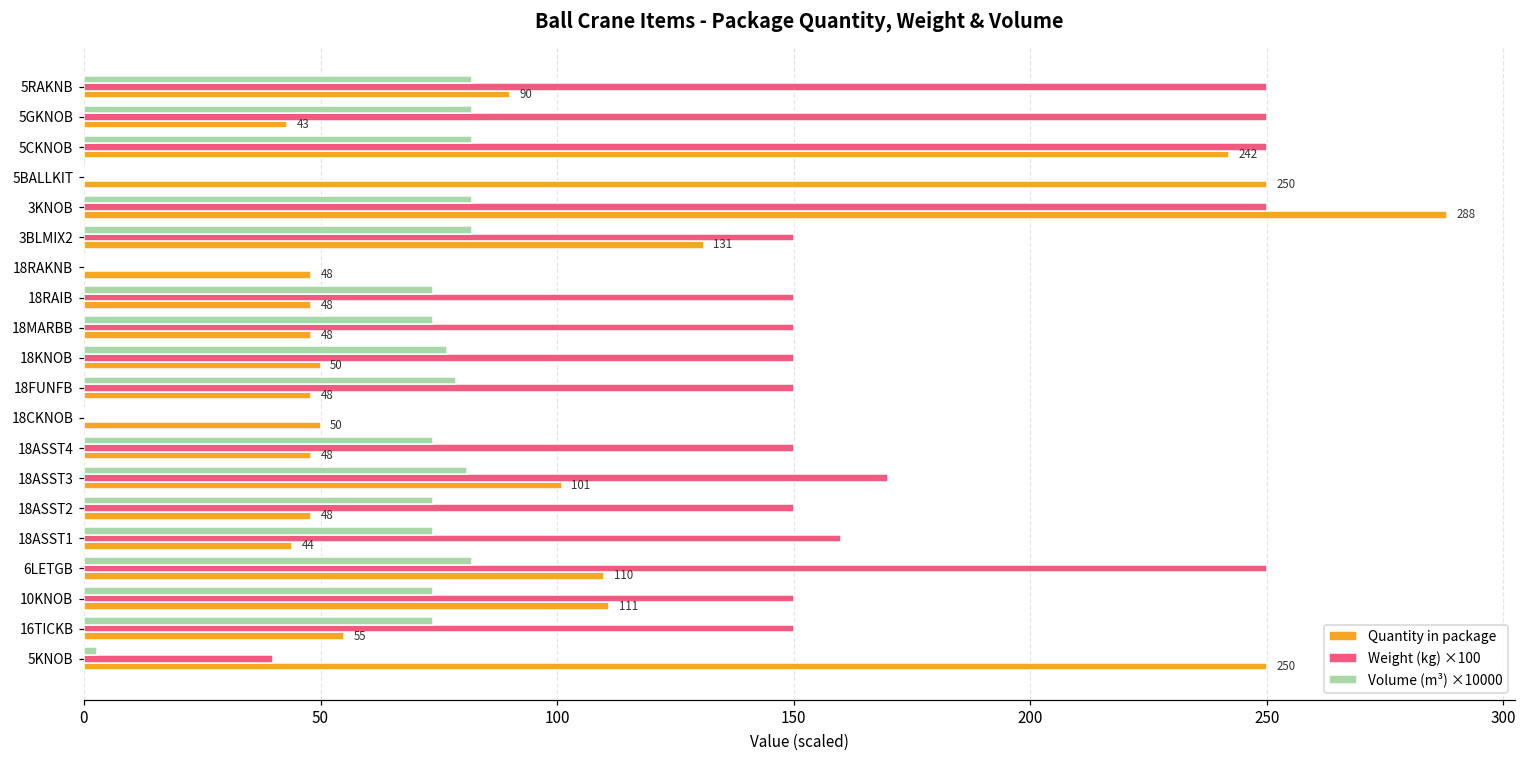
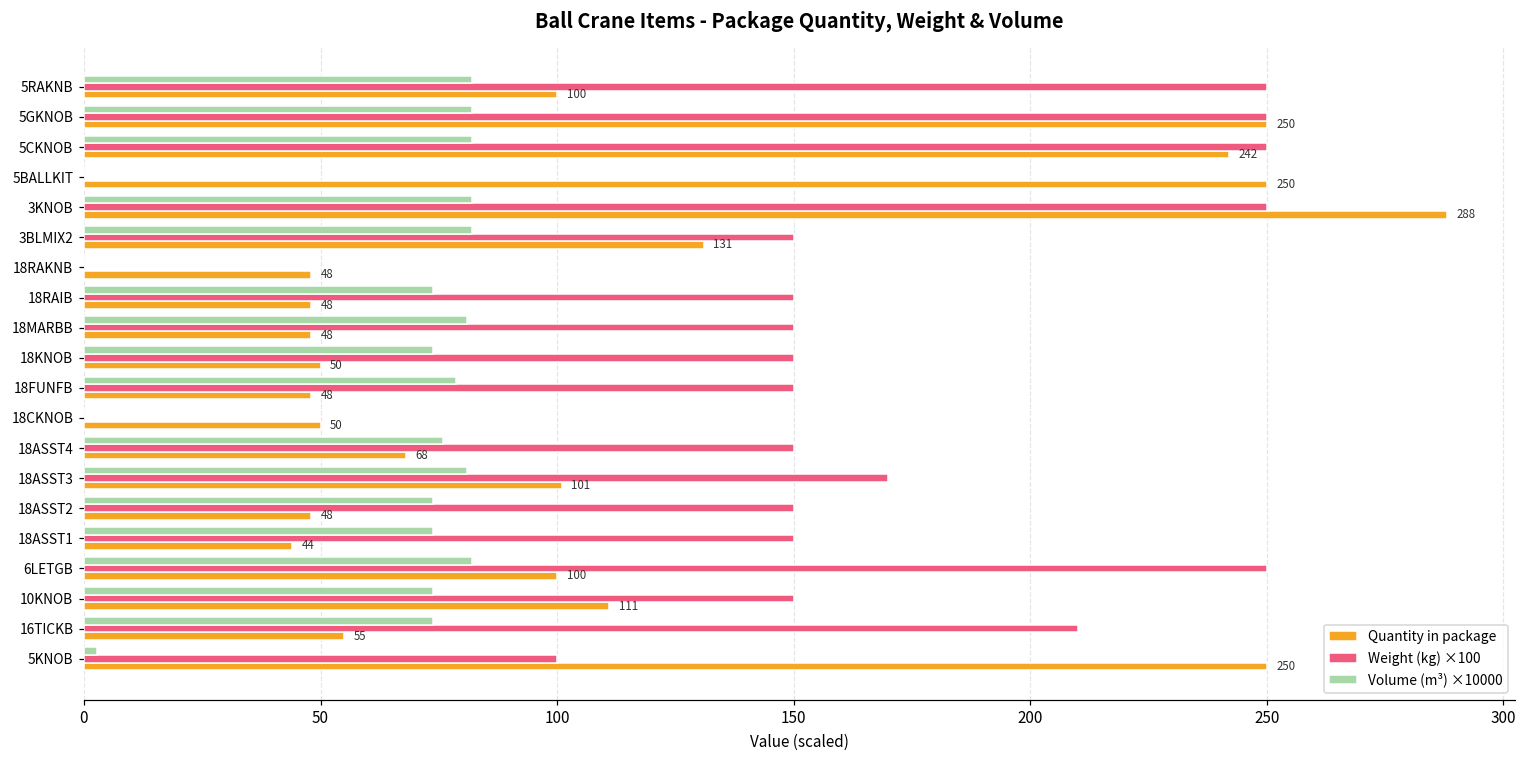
Quantity in package, 5RAKNB: 90 -> 100
Quantity in package, 5GKNOB: 43 -> 250
Volume (m³) ×10000, 18MARBB: 74 -> 81
Volume (m³) ×10000, 18KNOB: 77 -> 74
Volume (m³) ×10000, 18ASST4: 74 -> 76
Quantity in package, 18ASST4: 48 -> 68
Weight (kg) ×100, 18ASST1: 160 -> 150
Quantity in package, 6LETGB: 110 -> 100
Weight (kg) ×100, 16TICKB: 150 -> 210
Weight (kg) ×100, 5KNOB: 40 -> 100
